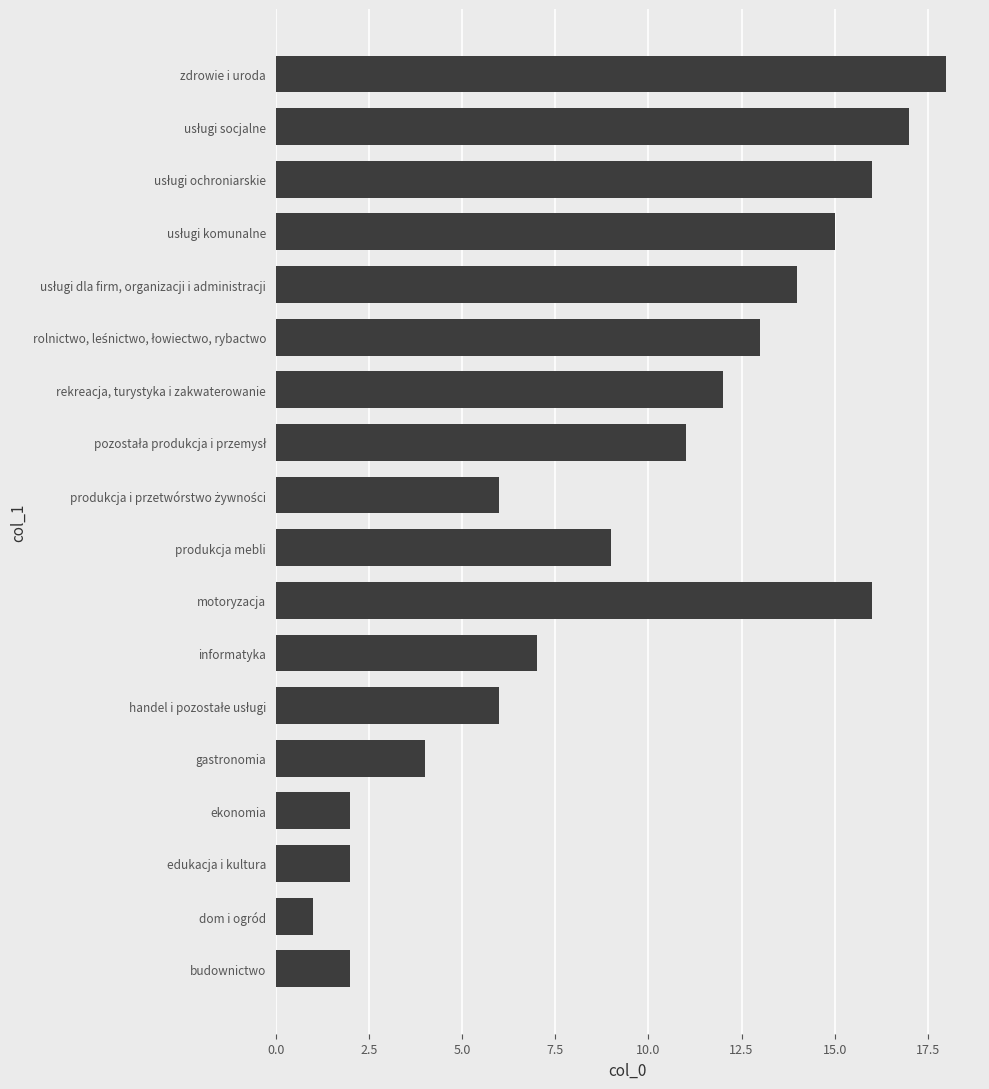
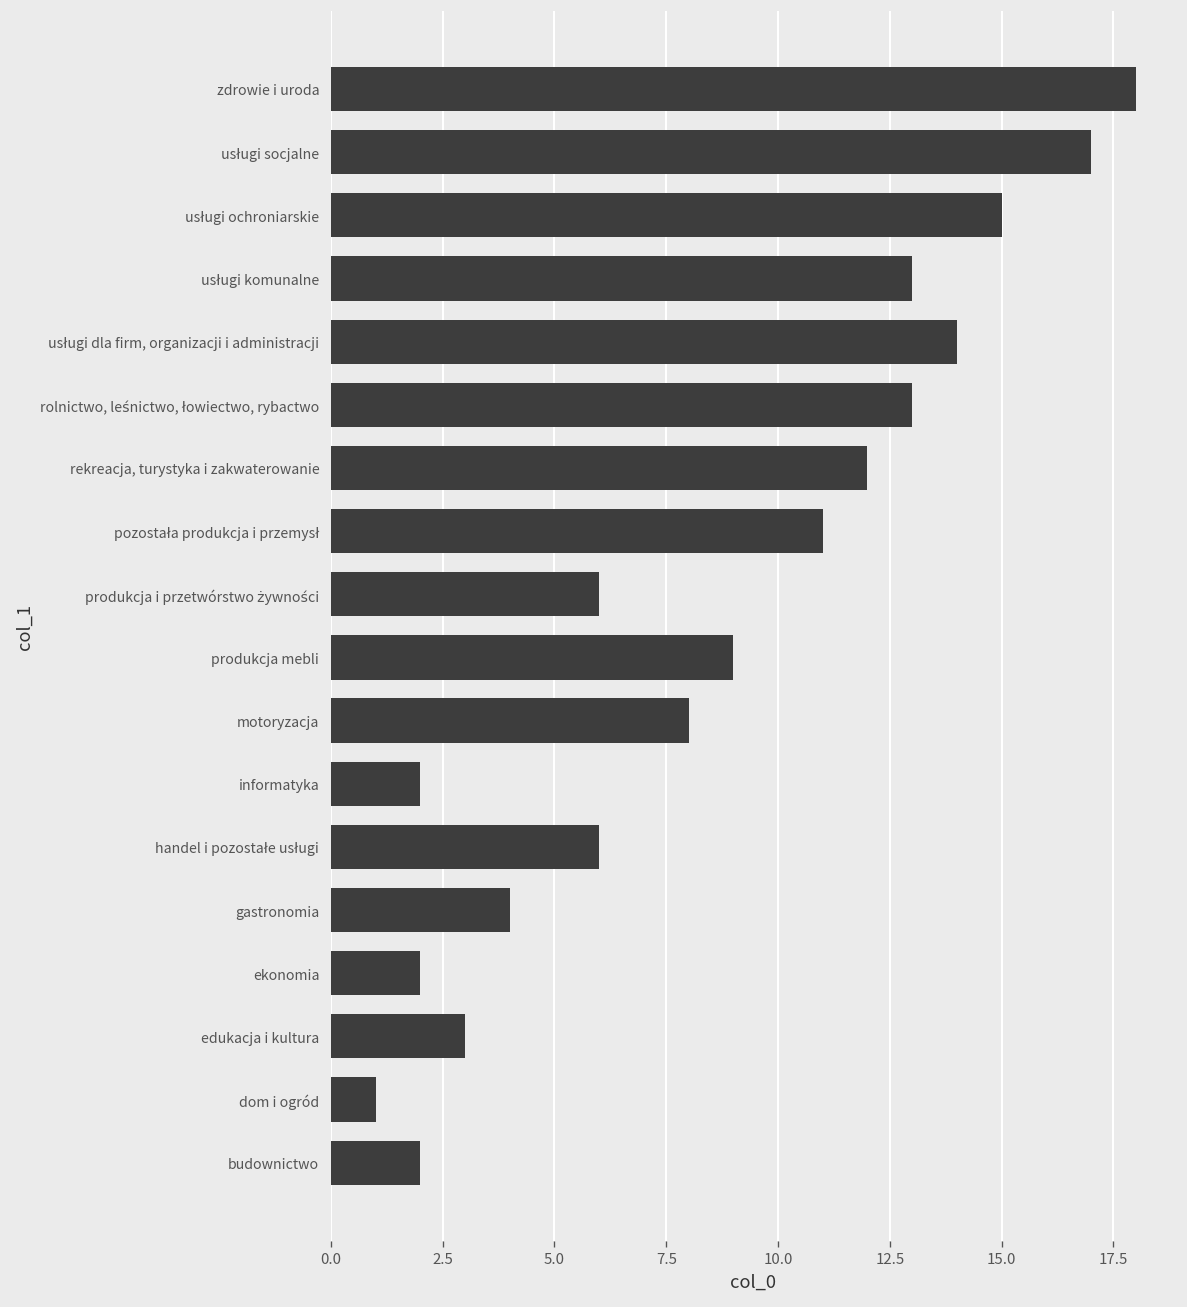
usługi ochroniarskie: 16 -> 15
usługi komunalne: 15 -> 13
motoryzacja: 16 -> 8
informatyka: 7 -> 2
edukacja i kultura: 2 -> 3
